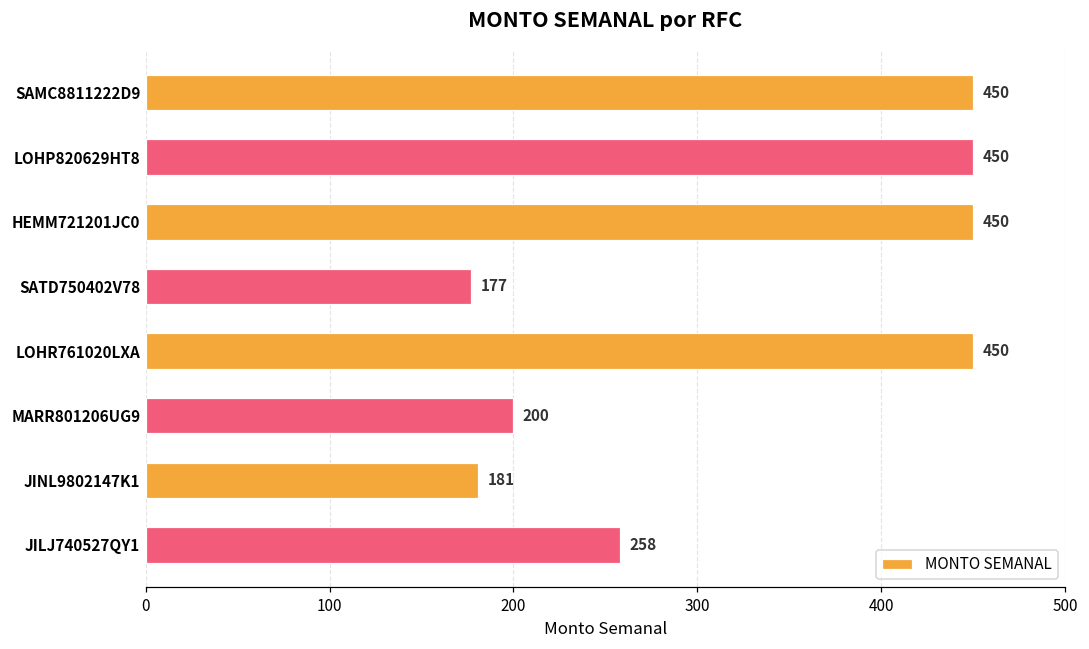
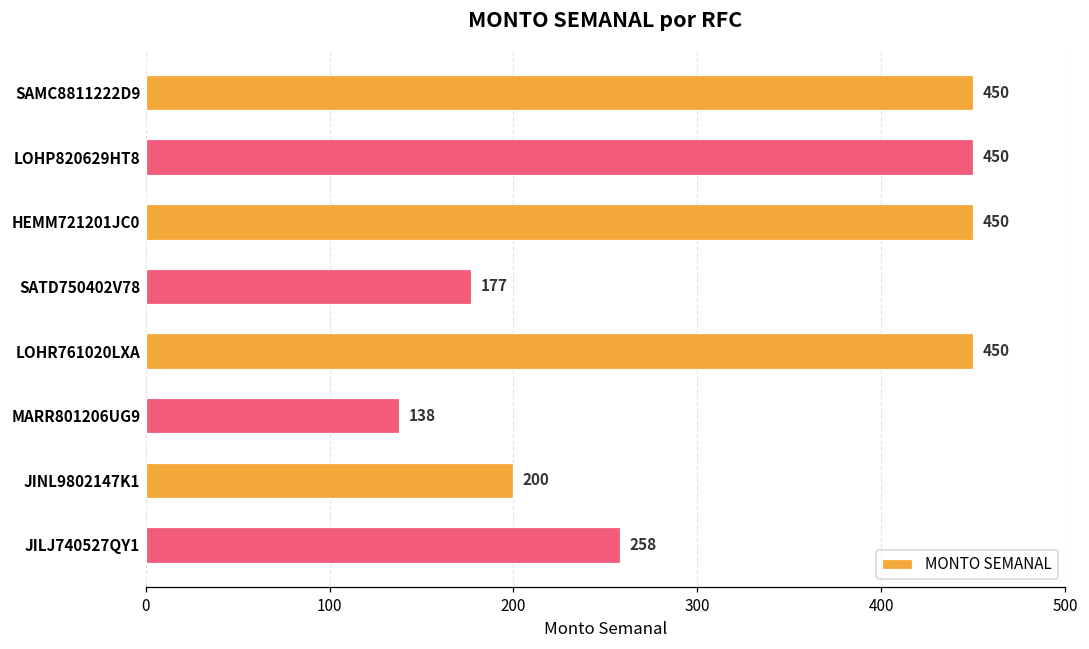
MARR801206UG9: 200 -> 138
JINL9802147K1: 181 -> 200
